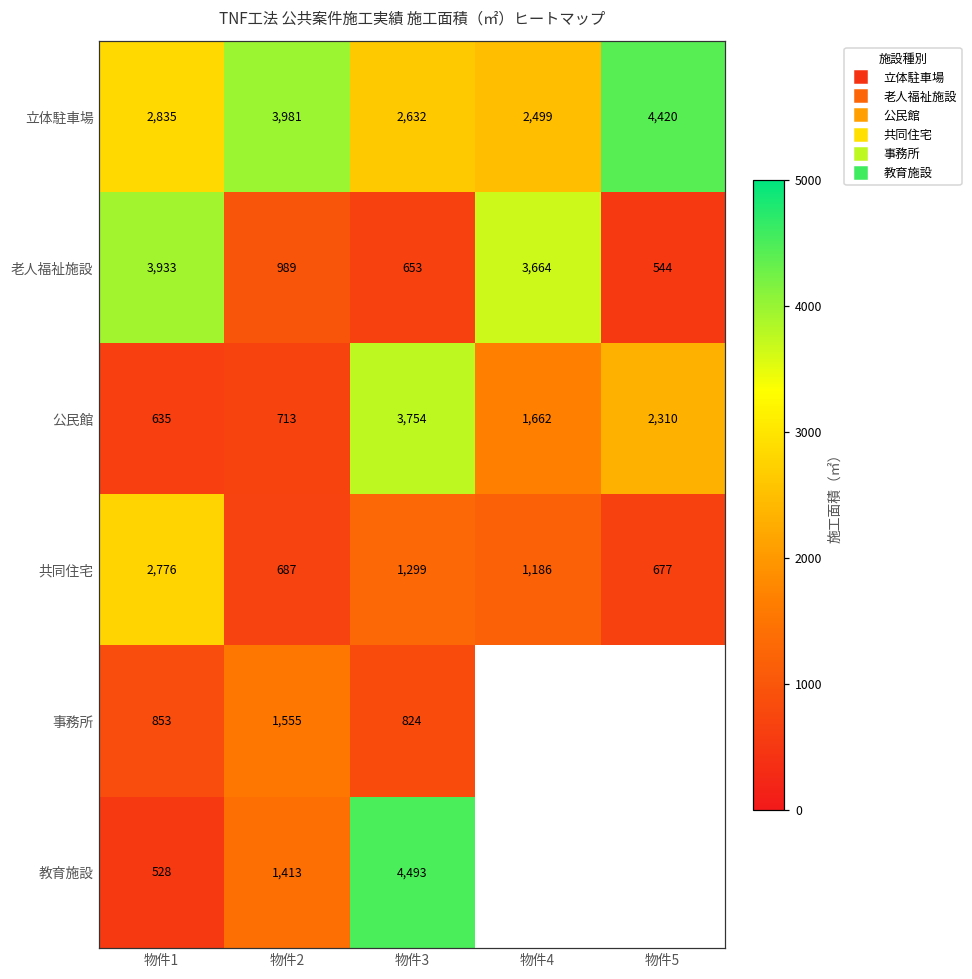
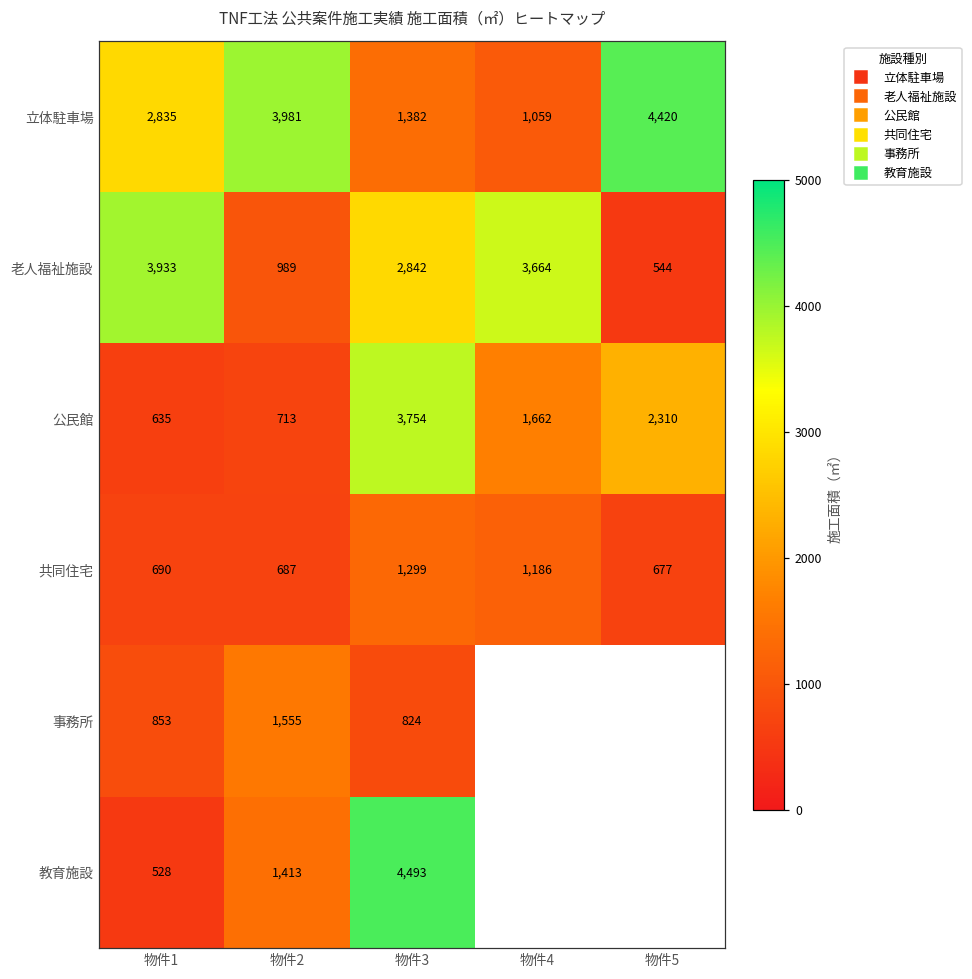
立体駐車場, 物件3: 2,632 -> 1,382
立体駐車場, 物件4: 2,499 -> 1,059
老人福祉施設, 物件3: 653 -> 2,842
共同住宅, 物件1: 2,776 -> 690
